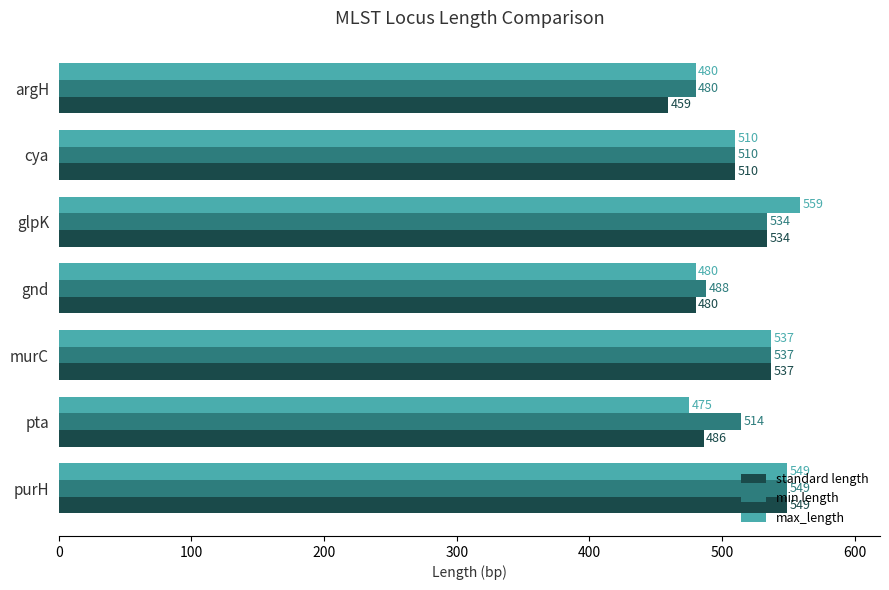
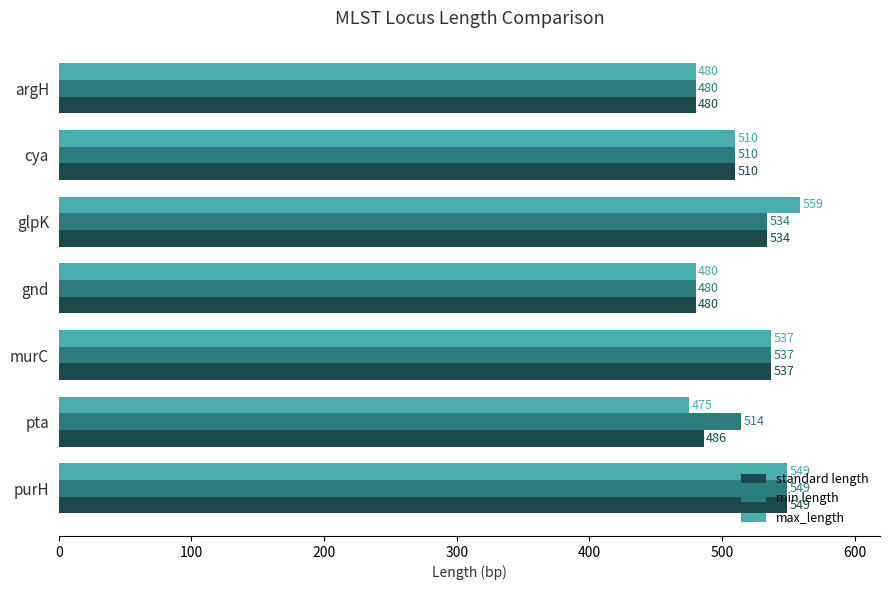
standard length, argH: 459 -> 480
min length, gnd: 488 -> 480
